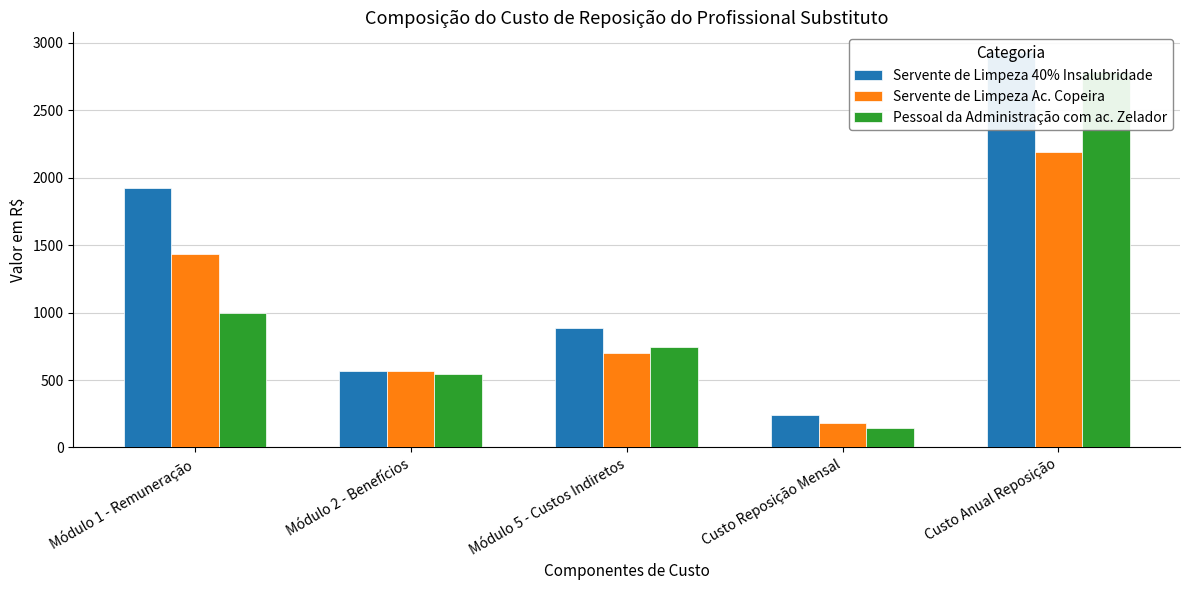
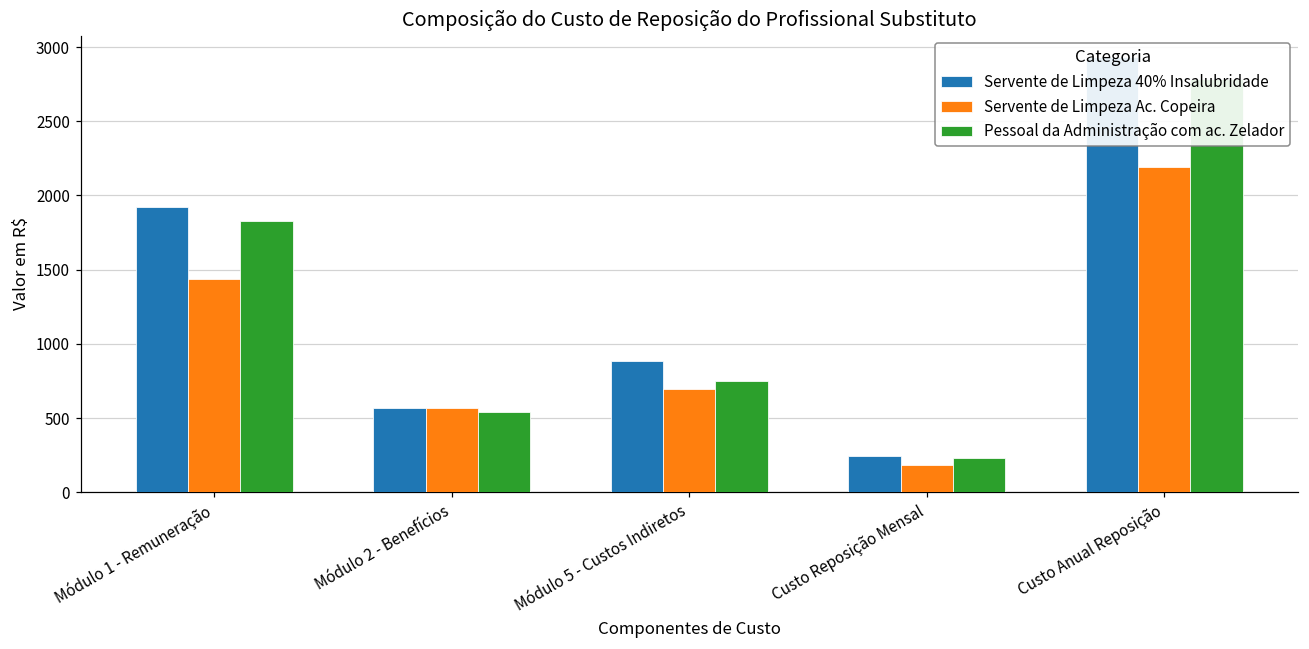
Pessoal da Administração com ac. Zelador, Módulo 1 - Remuneração: 990 -> 1830
Pessoal da Administração com ac. Zelador, Custo Reposição Mensal: 140 -> 230
